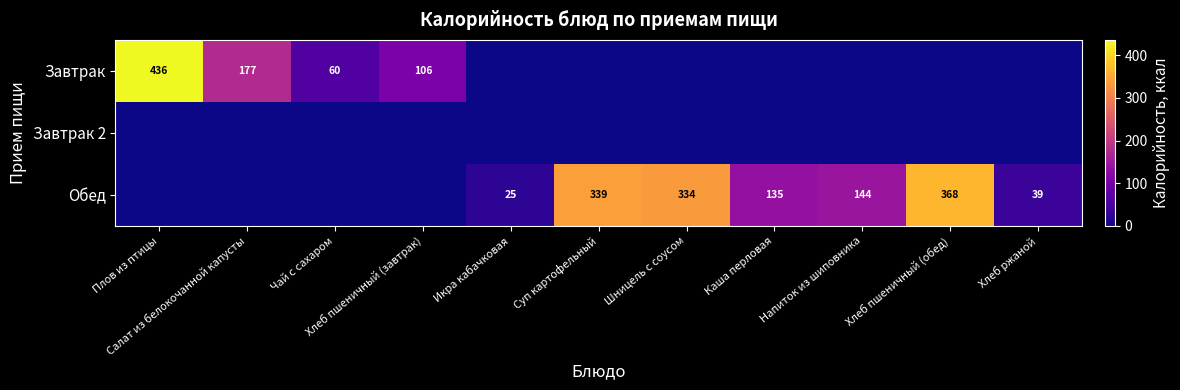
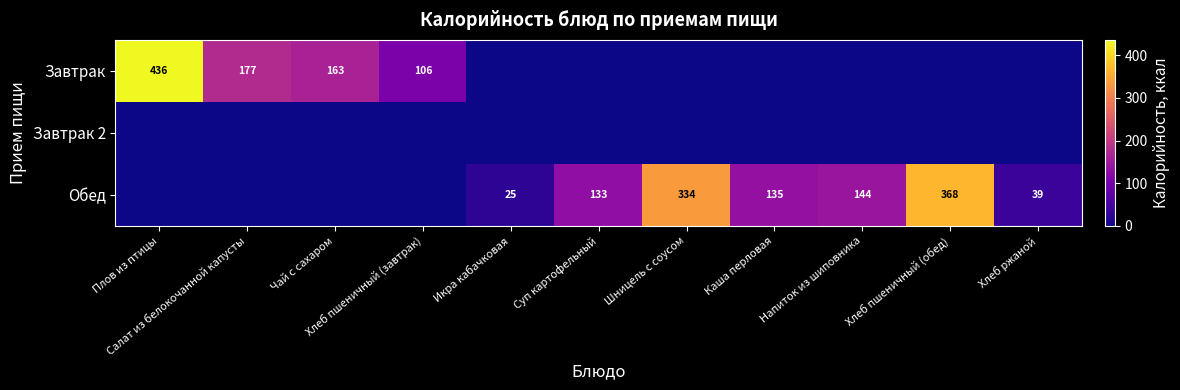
Завтрак, Чай с сахаром: 60 -> 163
Обед, Суп картофельный: 339 -> 133
